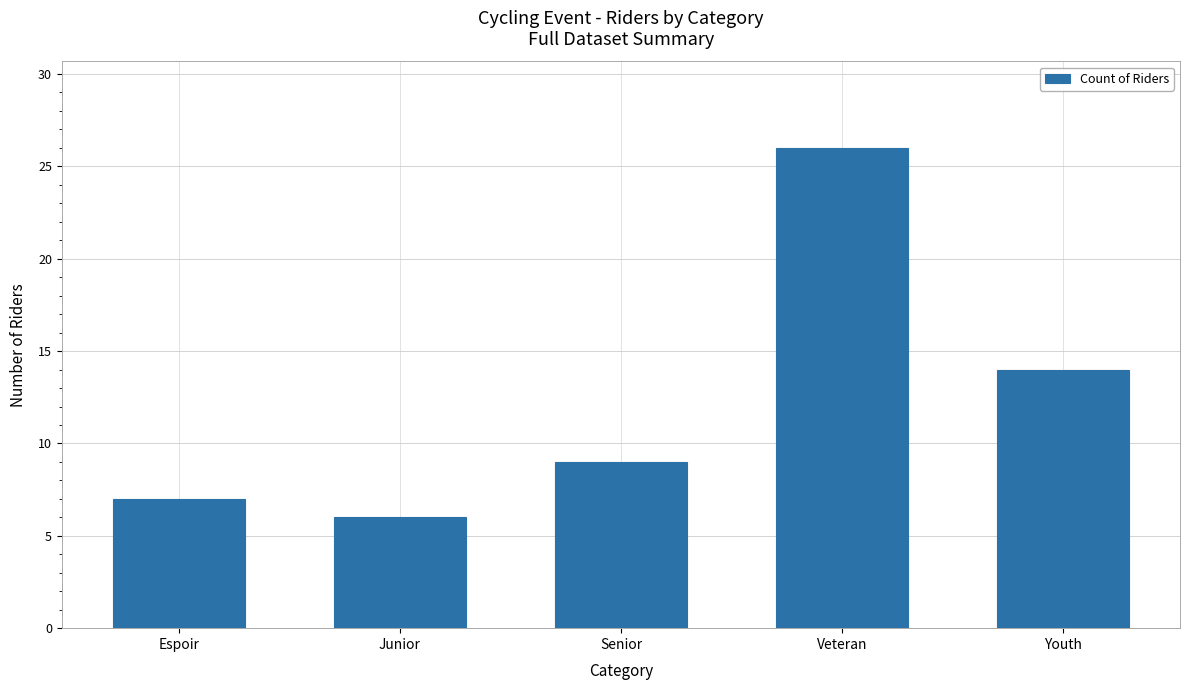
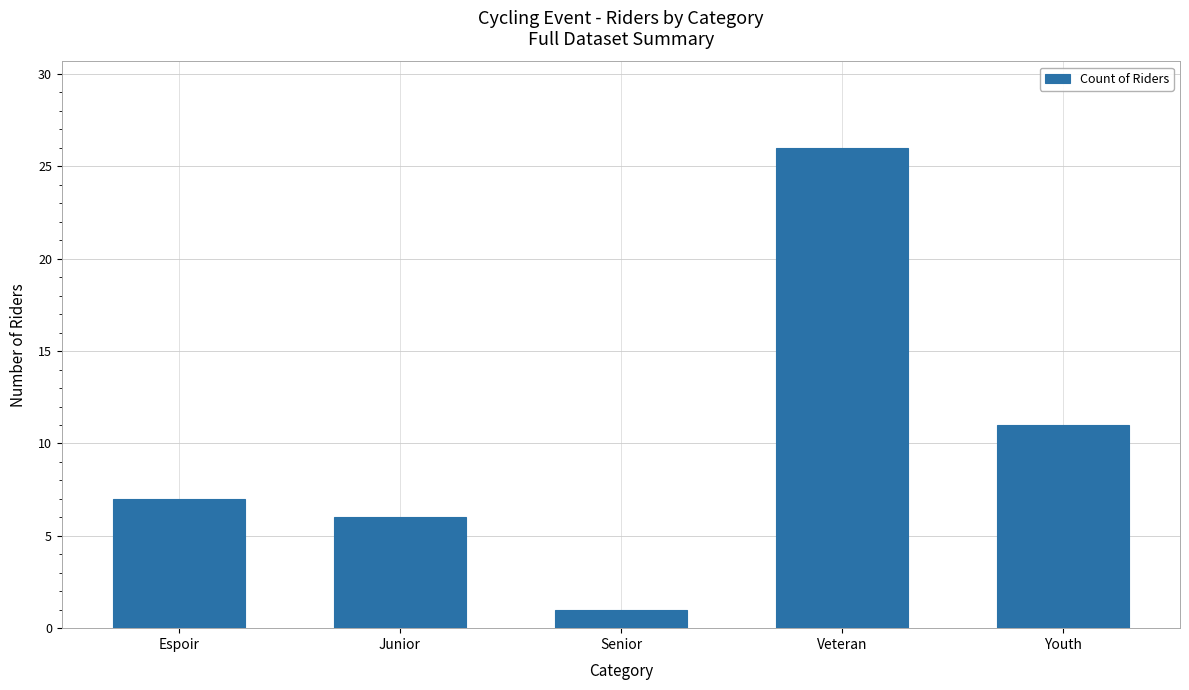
Senior: 9 -> 1
Youth: 14 -> 11
